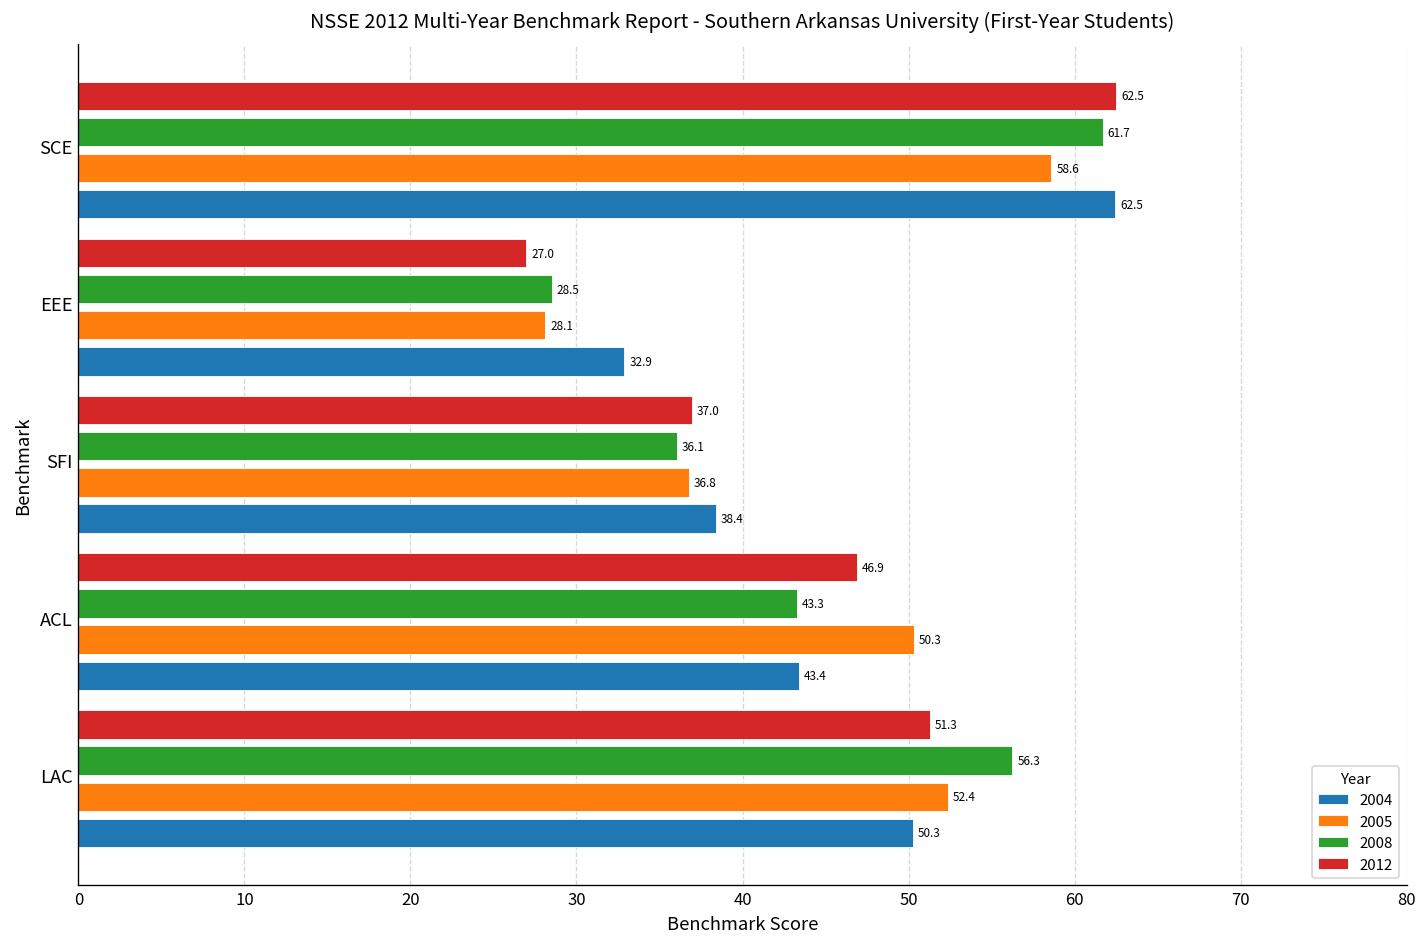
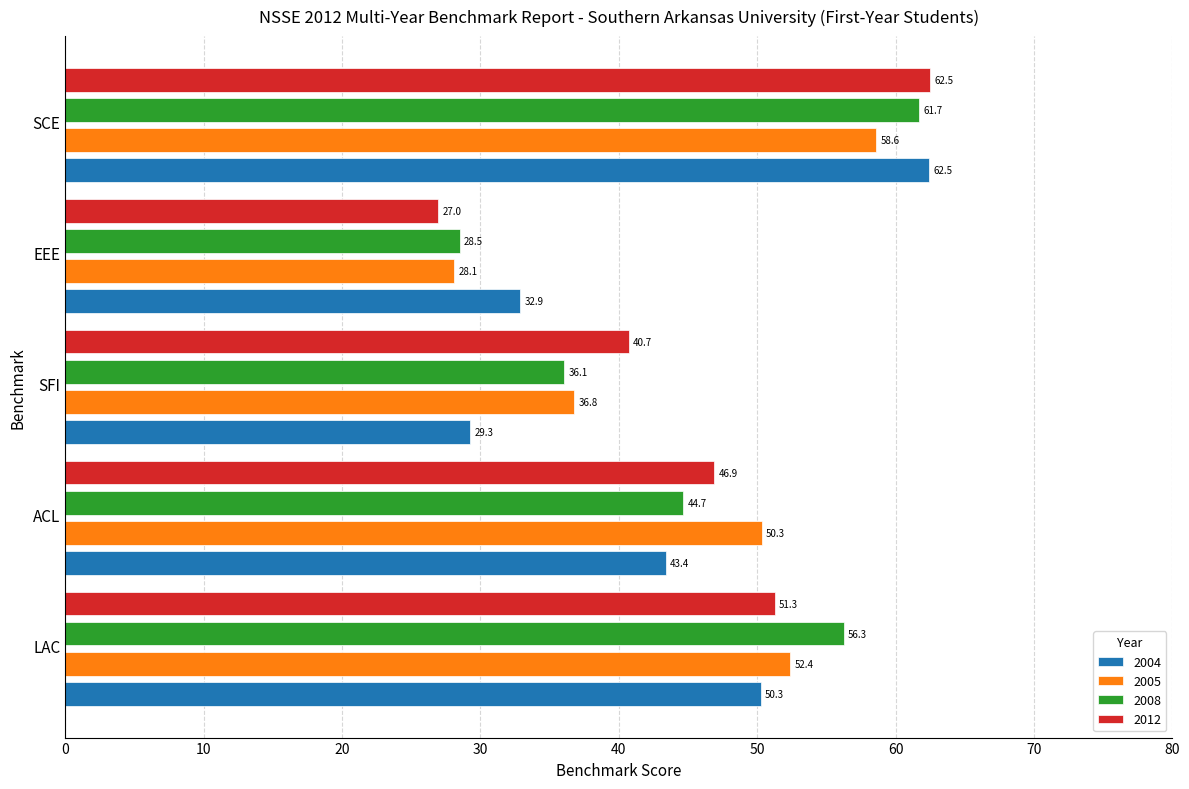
2012, SFI: 37.0 -> 40.7
2004, SFI: 38.4 -> 29.3
2008, ACL: 43.3 -> 44.7
